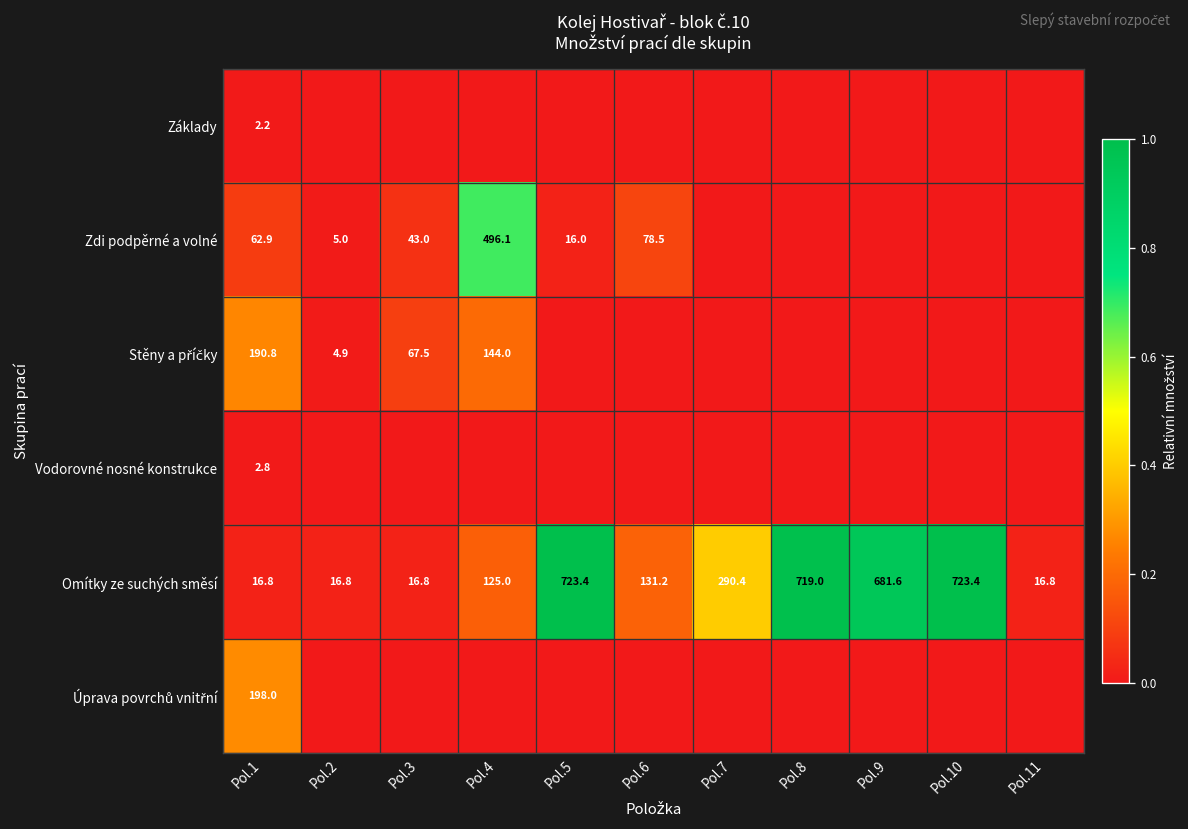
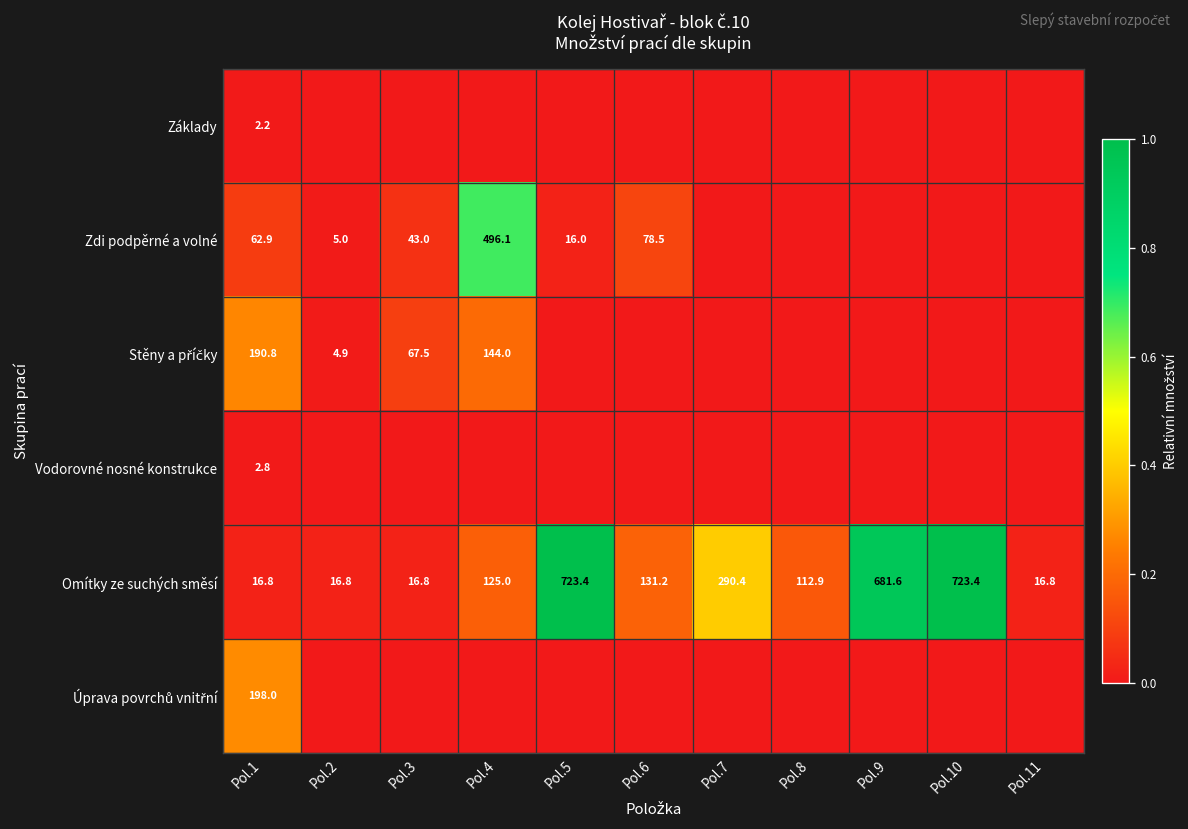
Omítky ze suchých směsí, Pol.8: 719.0 -> 112.9
